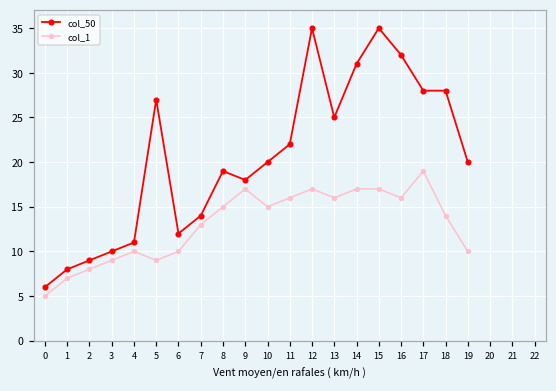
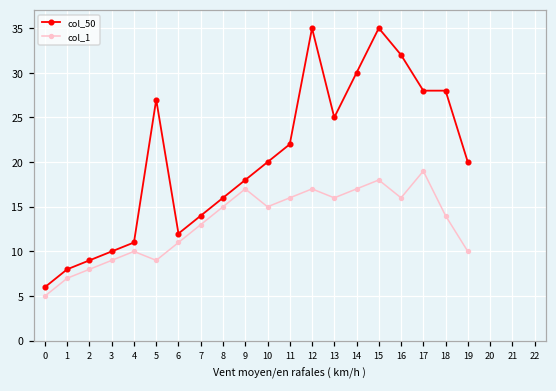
col_1, 6: 10 -> 11
col_50, 8: 19 -> 16
col_50, 14: 31 -> 30
col_1, 15: 17 -> 18
